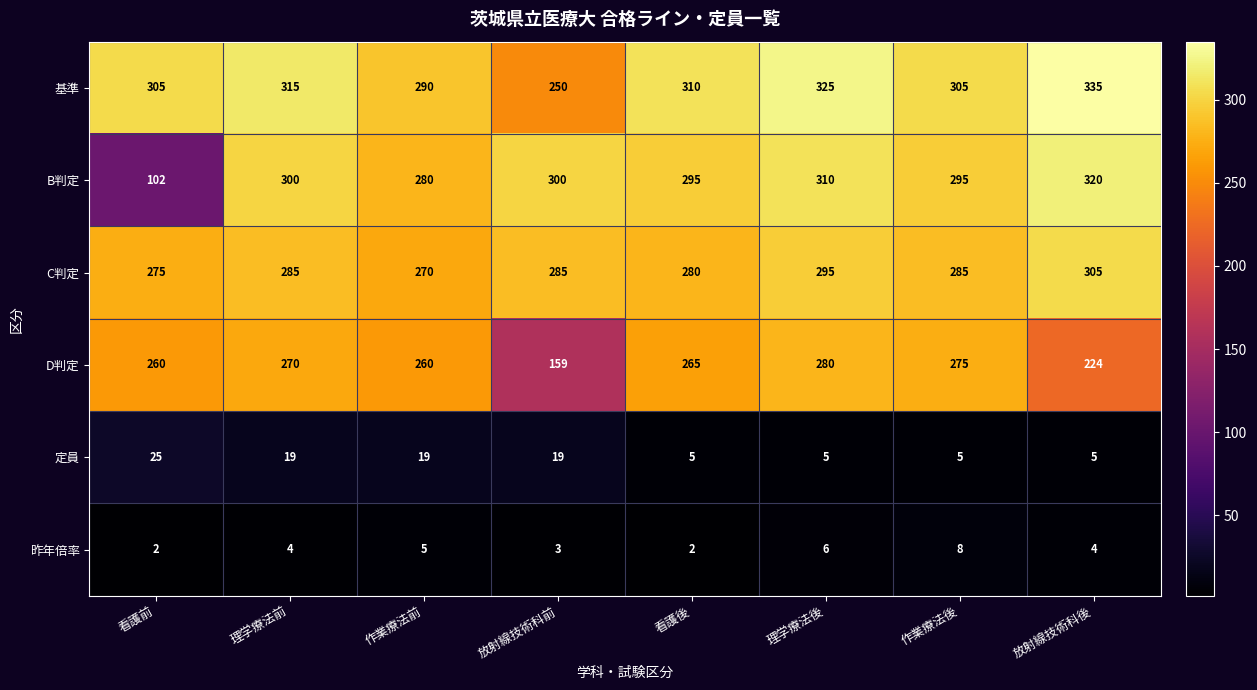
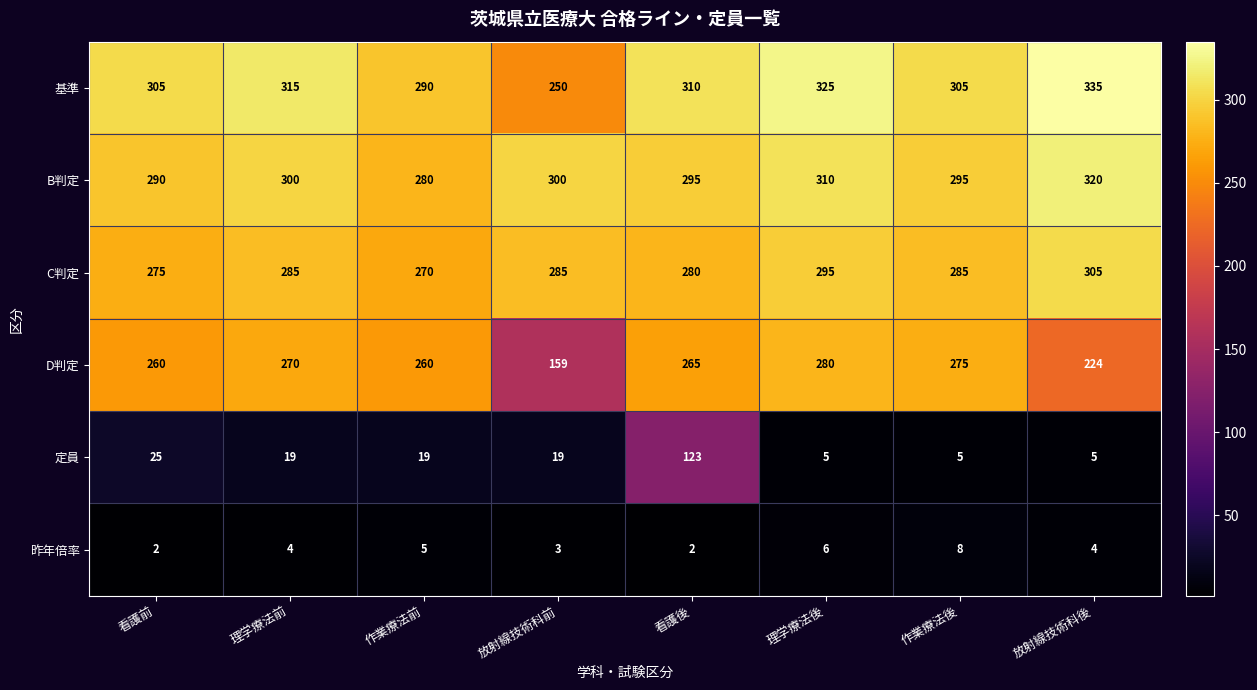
B判定, 看護前: 102 -> 290
定員, 看護後: 5 -> 123
